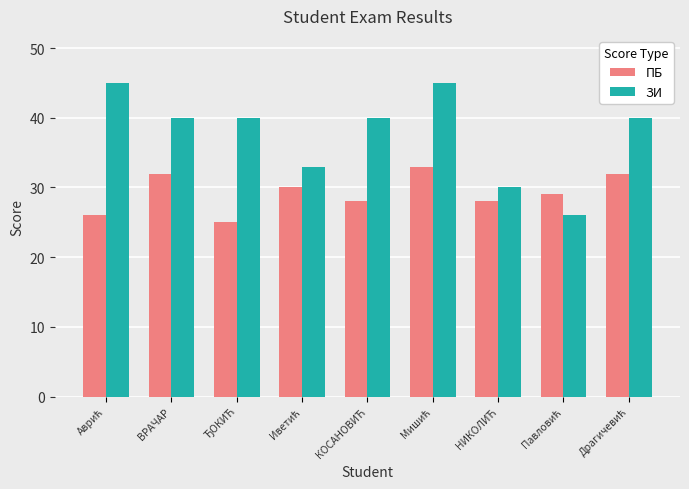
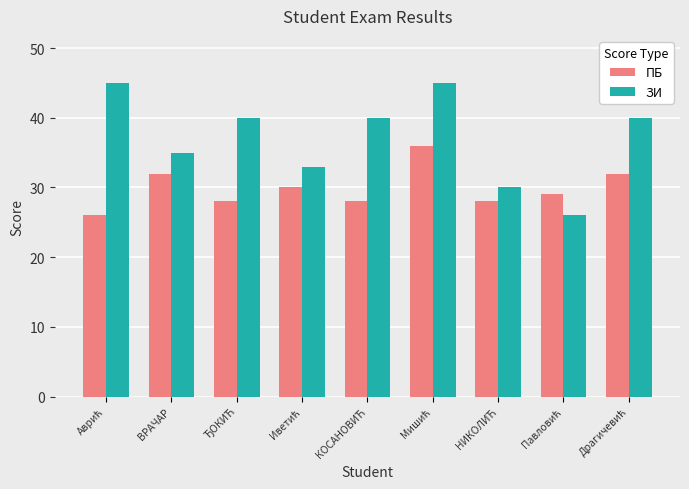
ЗИ, ВРАЧАР: 40 -> 35
ПБ, ЂОКИЋ: 25 -> 28
ПБ, Мишић: 33 -> 36
